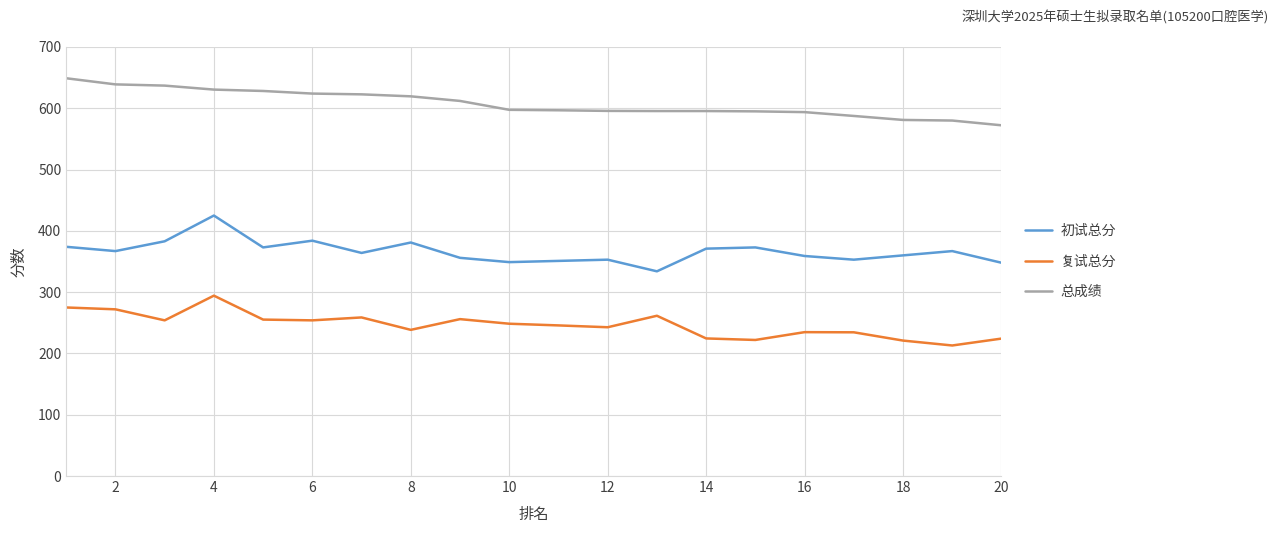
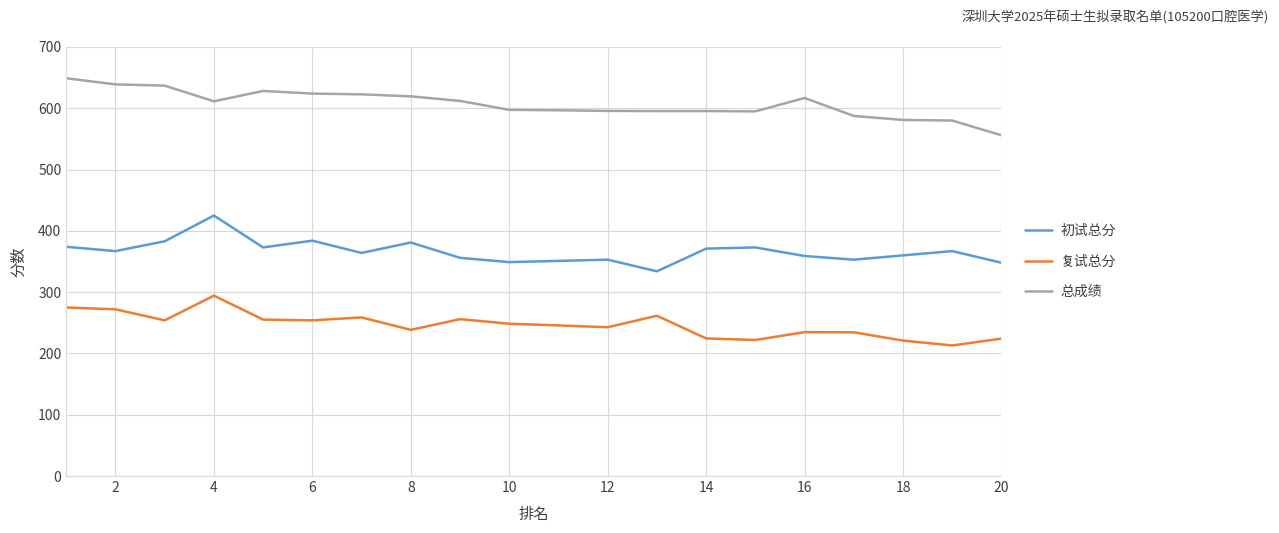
总成绩, 4: 630 -> 610
总成绩, 16: 590 -> 620
总成绩, 20: 570 -> 560
